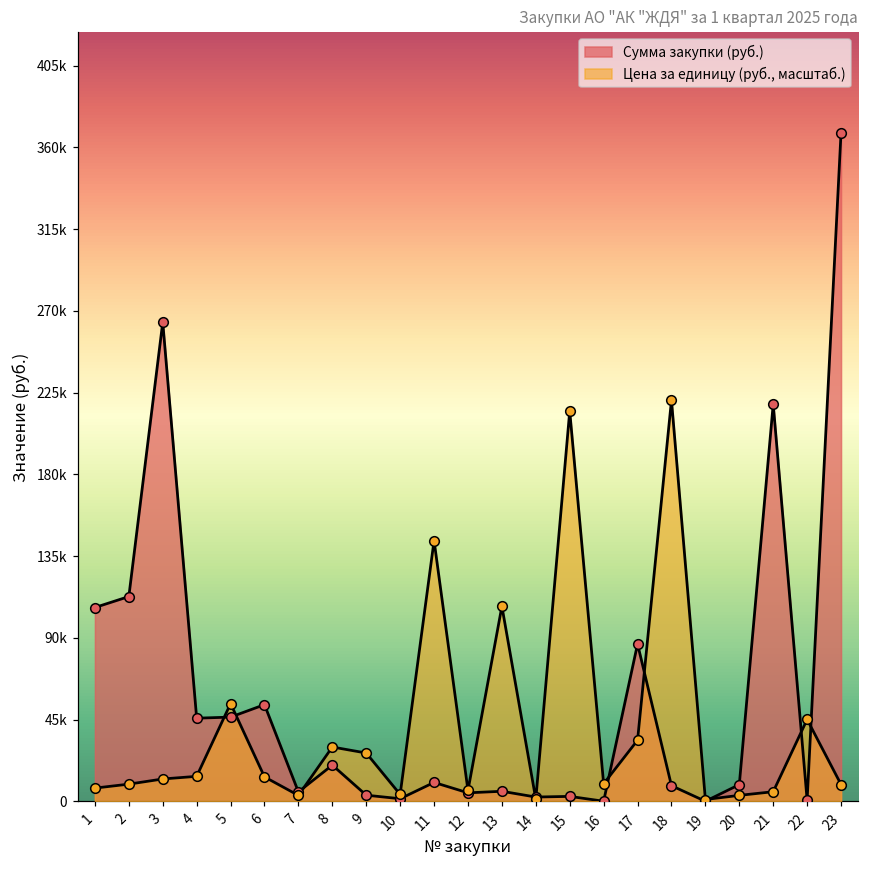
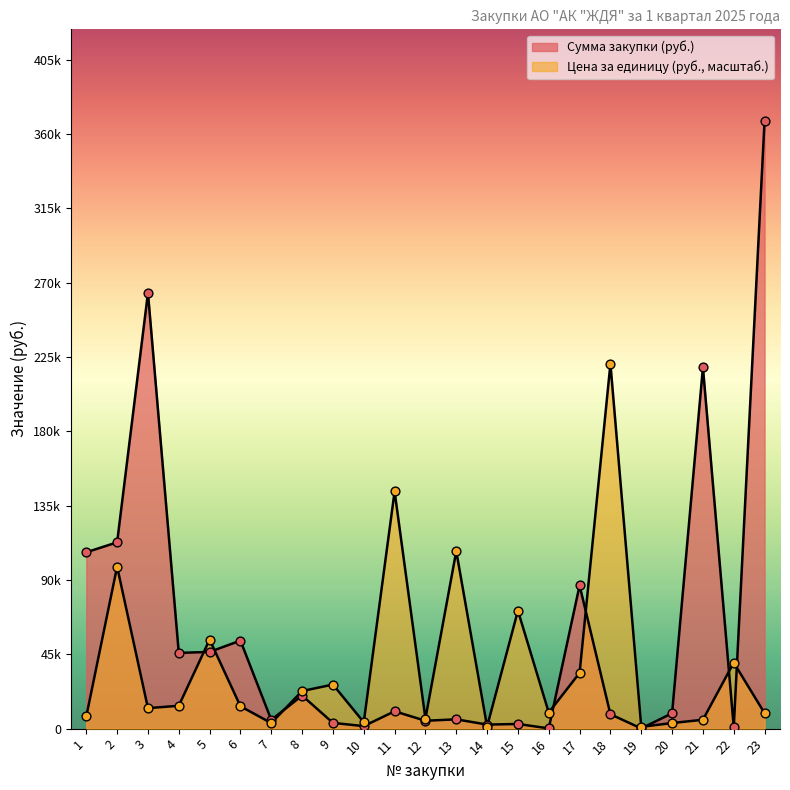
Цена за единицу (руб., масштаб.), 2: 10000 -> 98000
Цена за единицу (руб., масштаб.), 8: 30000 -> 23000
Цена за единицу (руб., масштаб.), 15: 215000 -> 72000
Цена за единицу (руб., масштаб.), 22: 45000 -> 40000
